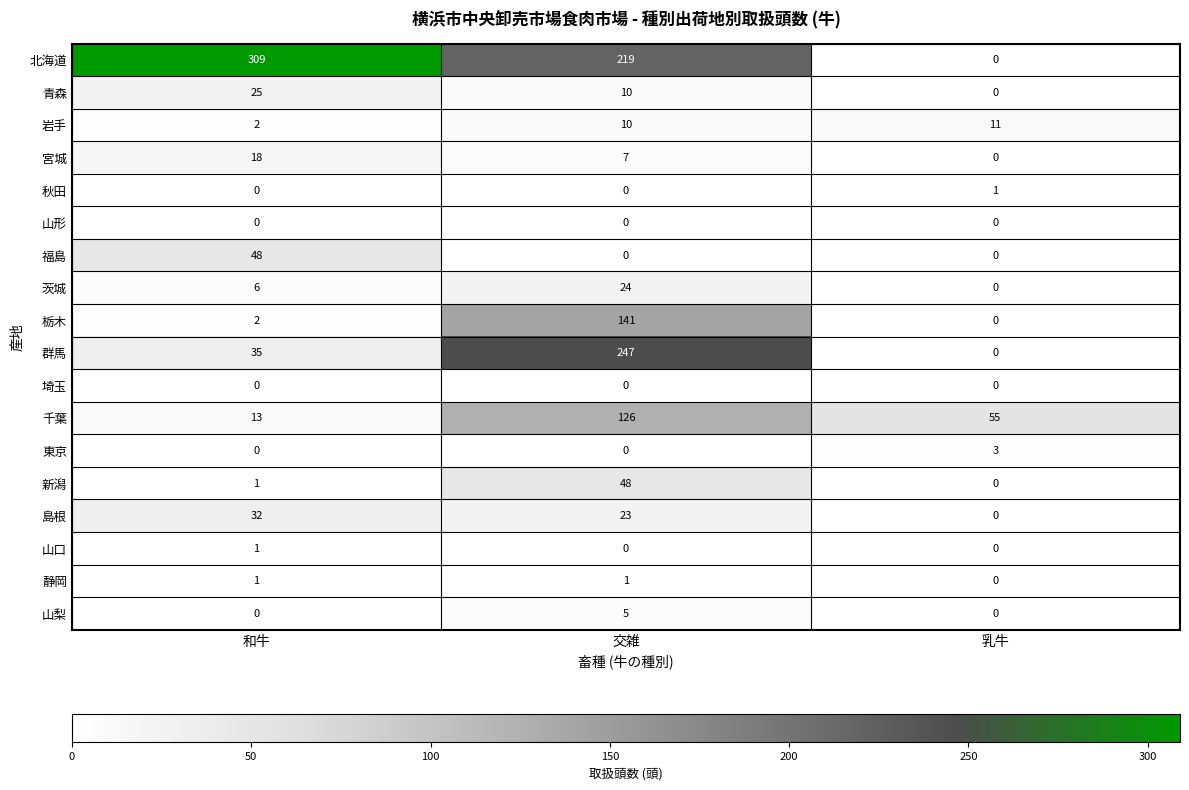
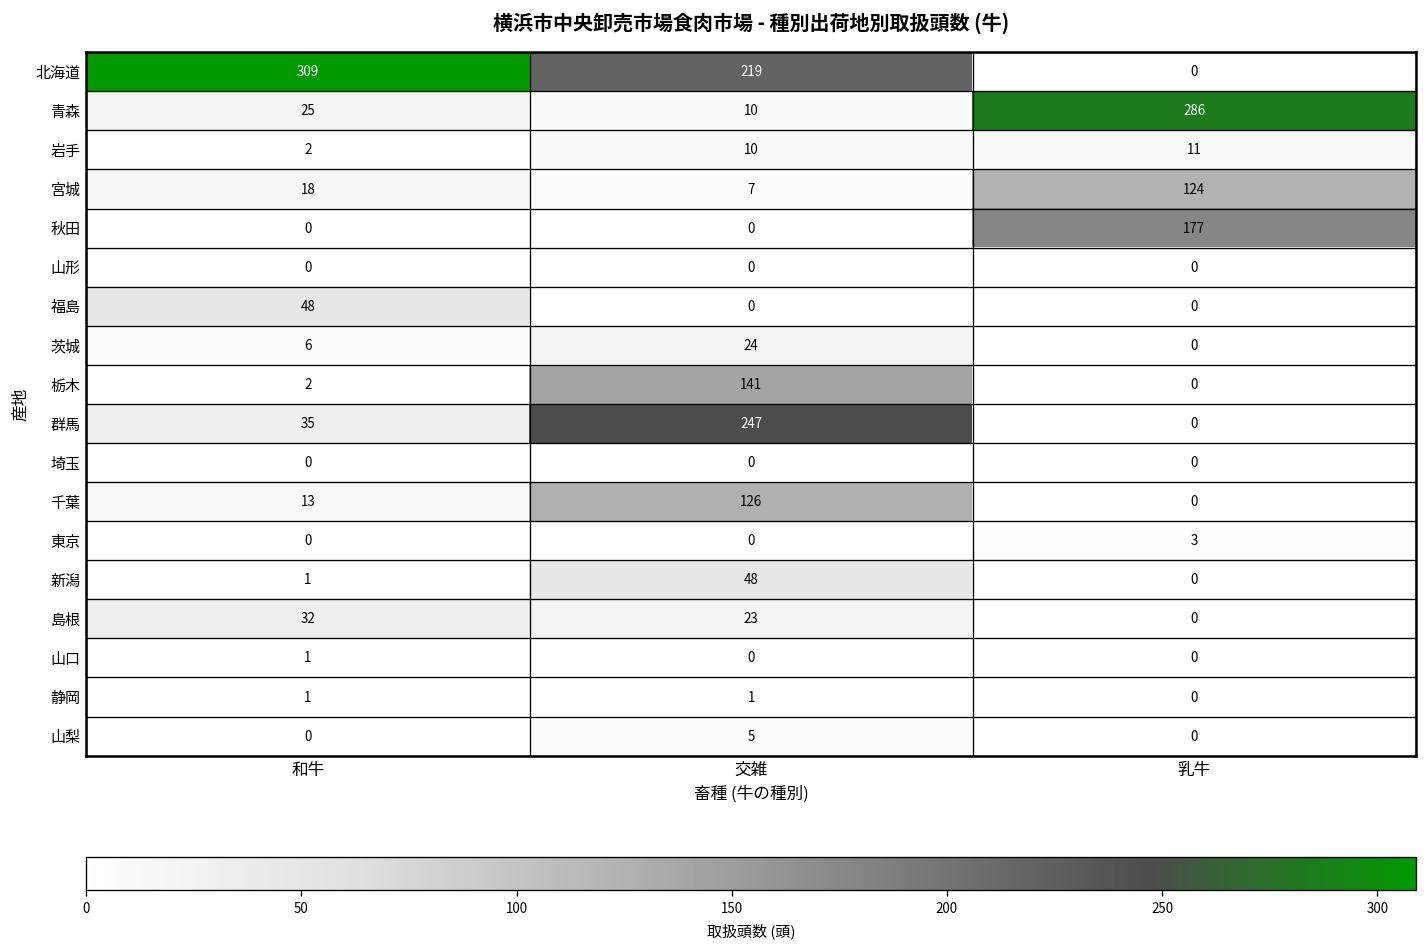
青森, 乳牛: 0 -> 286
宮城, 乳牛: 0 -> 124
秋田, 乳牛: 1 -> 177
千葉, 乳牛: 55 -> 0
